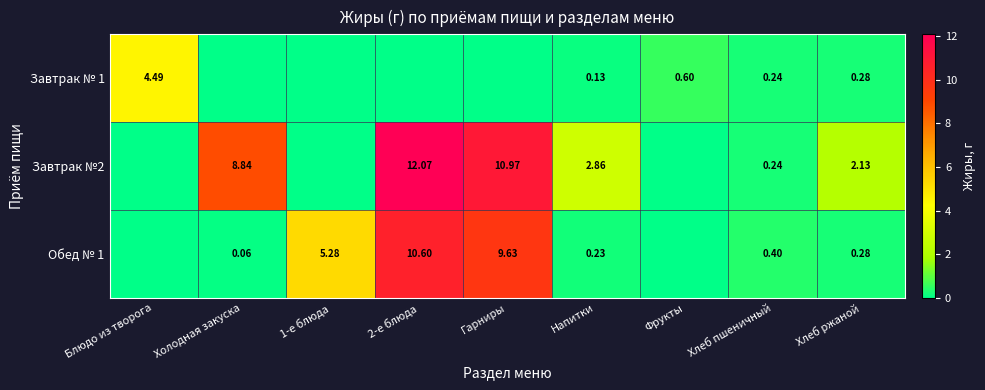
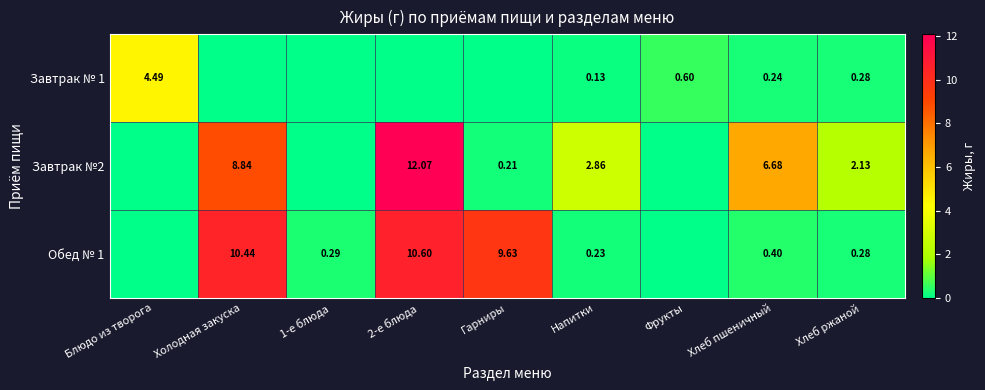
Завтрак №2, Гарниры: 10.97 -> 0.21
Завтрак №2, Хлеб пшеничный: 0.24 -> 6.68
Обед № 1, Холодная закуска: 0.06 -> 10.44
Обед № 1, 1-е блюда: 5.28 -> 0.29
